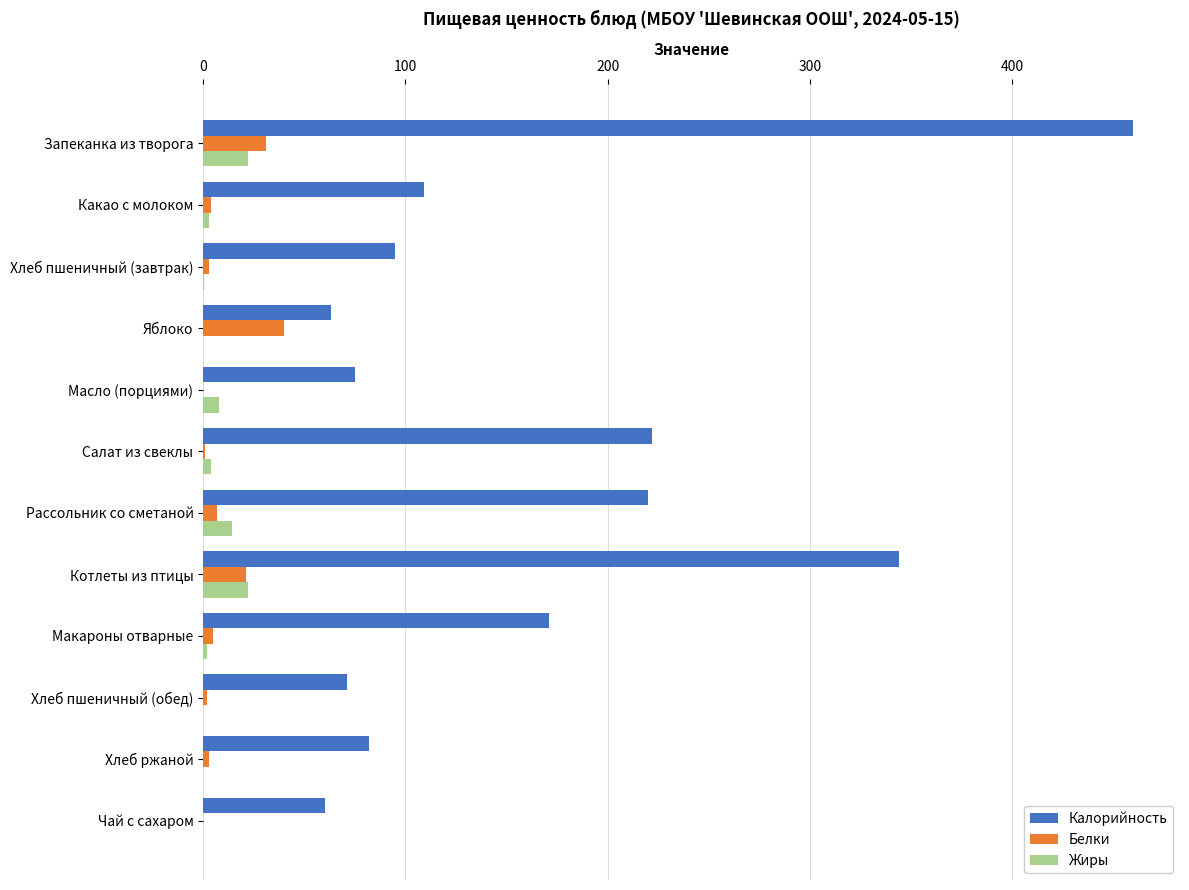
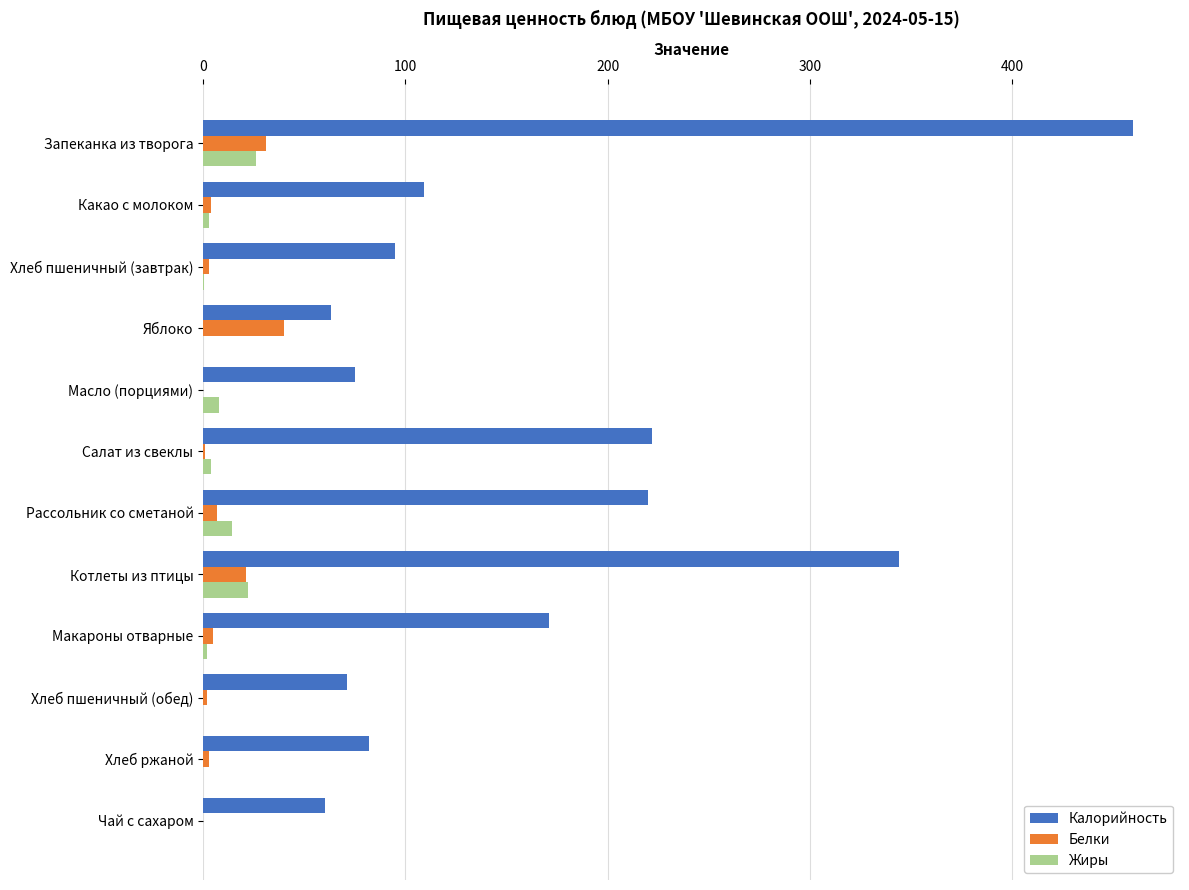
Жиры, Запеканка из творога: 22 -> 26
